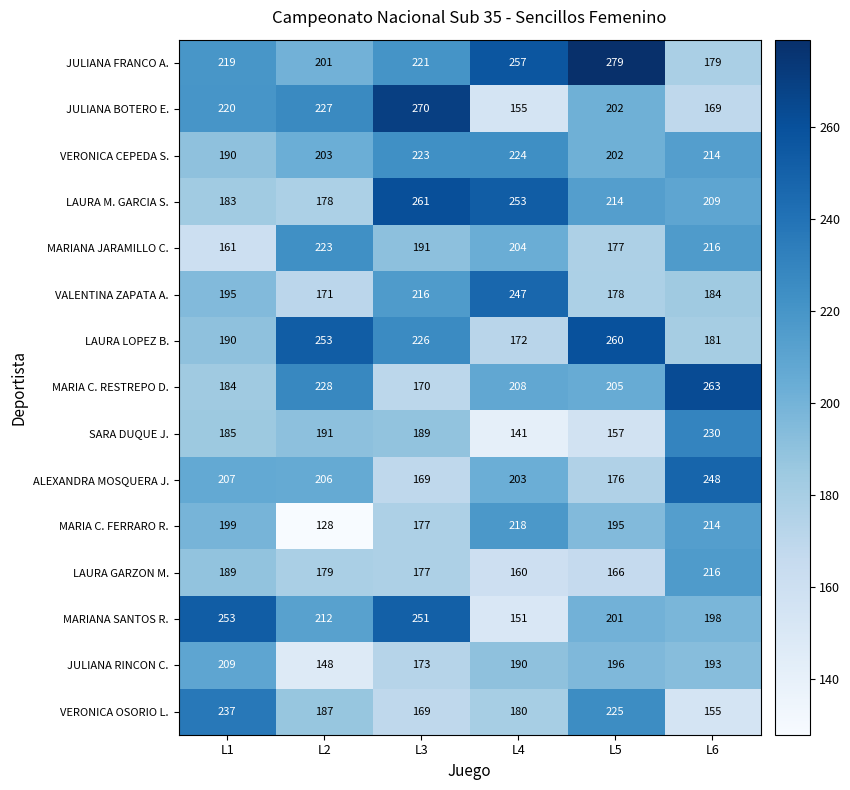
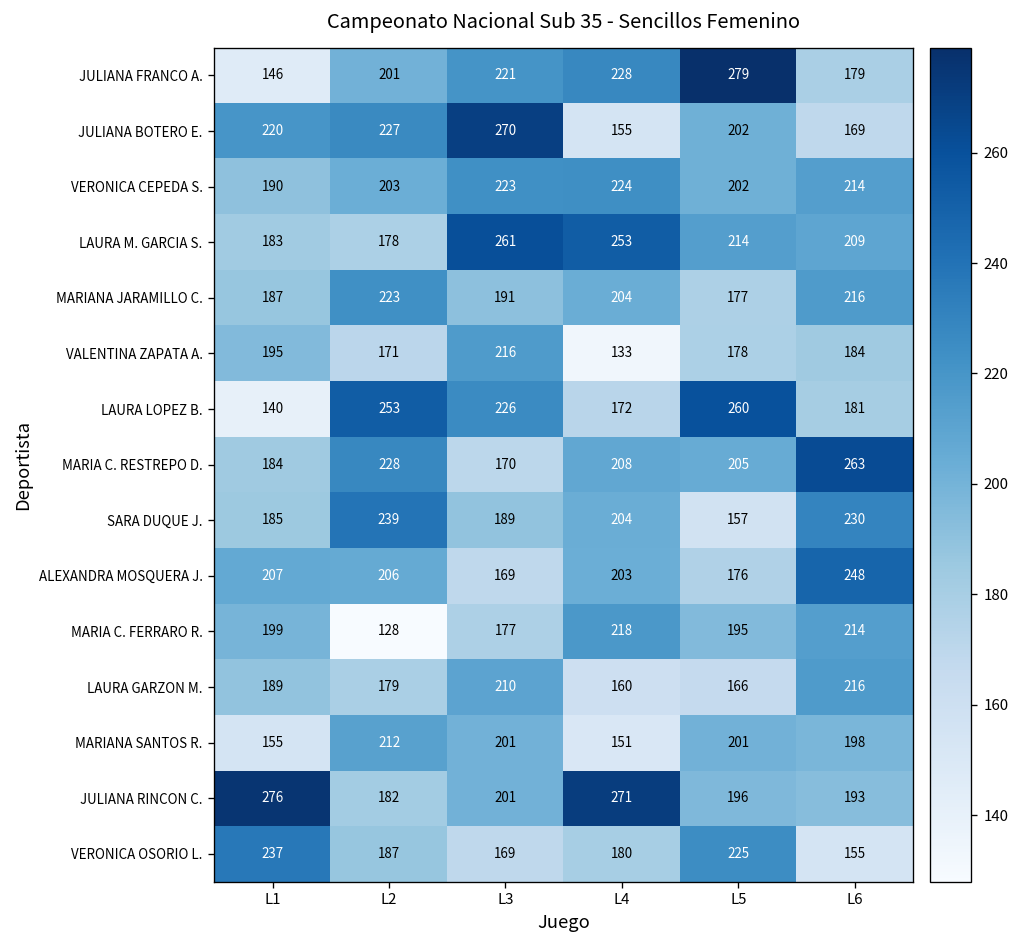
JULIANA FRANCO A., L1: 219 -> 146
JULIANA FRANCO A., L4: 257 -> 228
MARIANA JARAMILLO C., L1: 161 -> 187
VALENTINA ZAPATA A., L4: 247 -> 133
LAURA LOPEZ B., L1: 190 -> 140
SARA DUQUE J., L2: 191 -> 239
SARA DUQUE J., L4: 141 -> 204
LAURA GARZON M., L3: 177 -> 210
MARIANA SANTOS R., L1: 253 -> 155
MARIANA SANTOS R., L3: 251 -> 201
JULIANA RINCON C., L1: 209 -> 276
JULIANA RINCON C., L2: 148 -> 182
JULIANA RINCON C., L3: 173 -> 201
JULIANA RINCON C., L4: 190 -> 271
